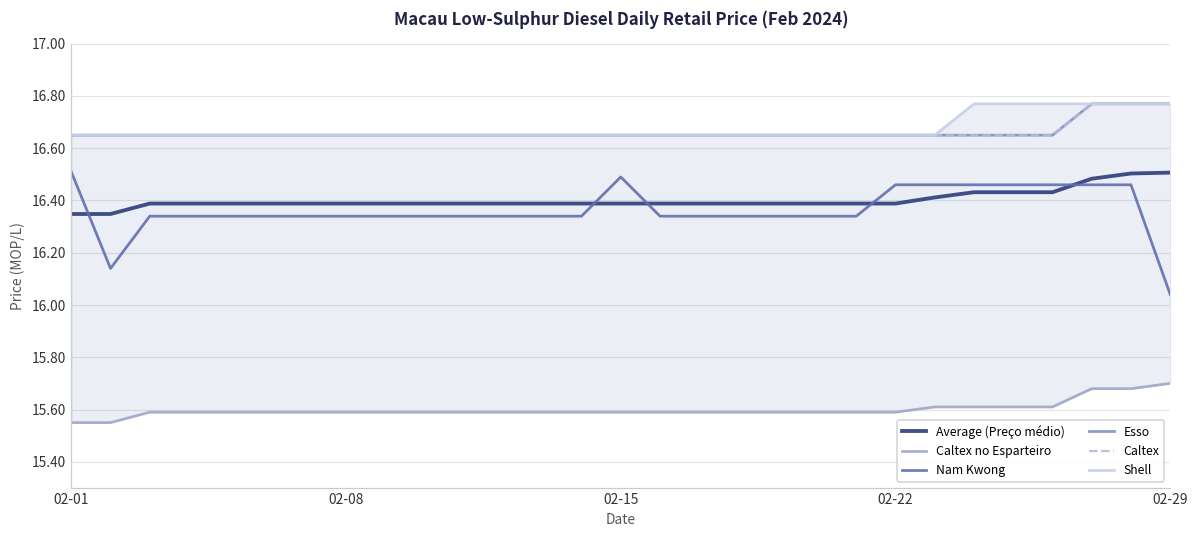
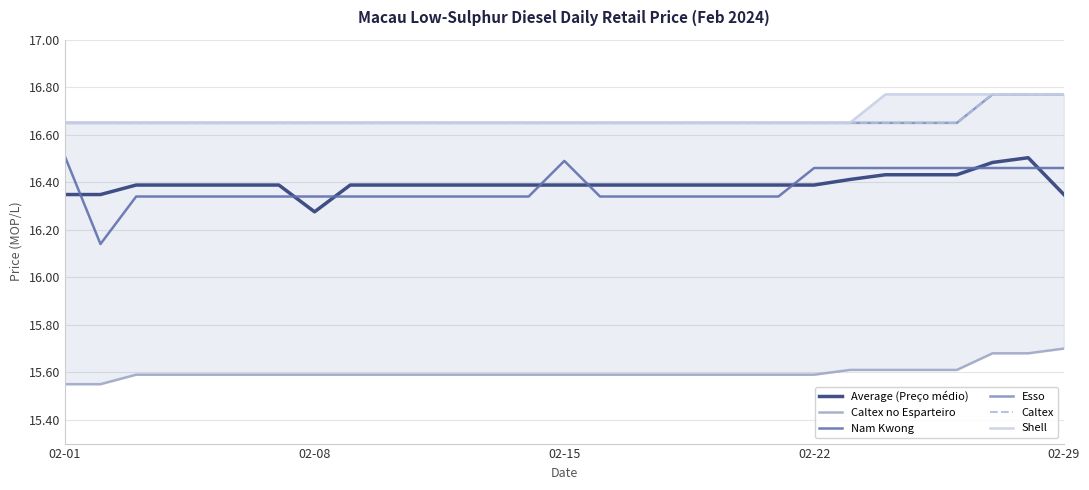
Average (Preço médio), 02-08: 16.39 -> 16.28
Average (Preço médio), 02-29: 16.51 -> 16.35
Nam Kwong, 02-29: 16.04 -> 16.46
